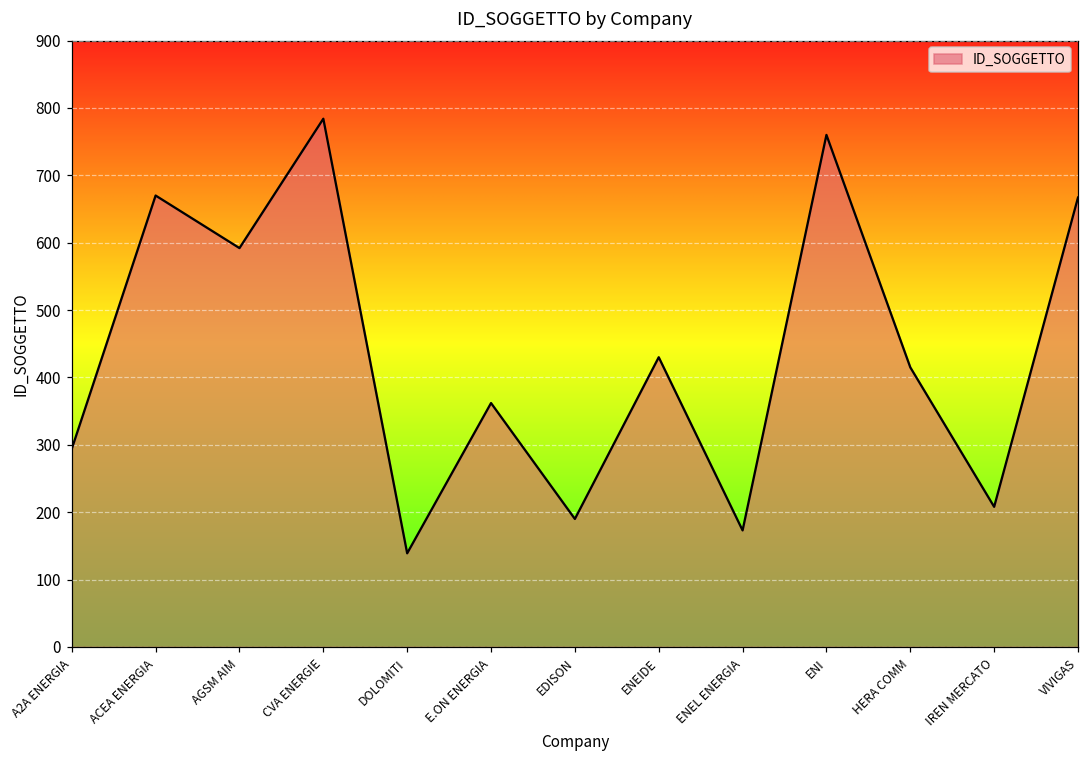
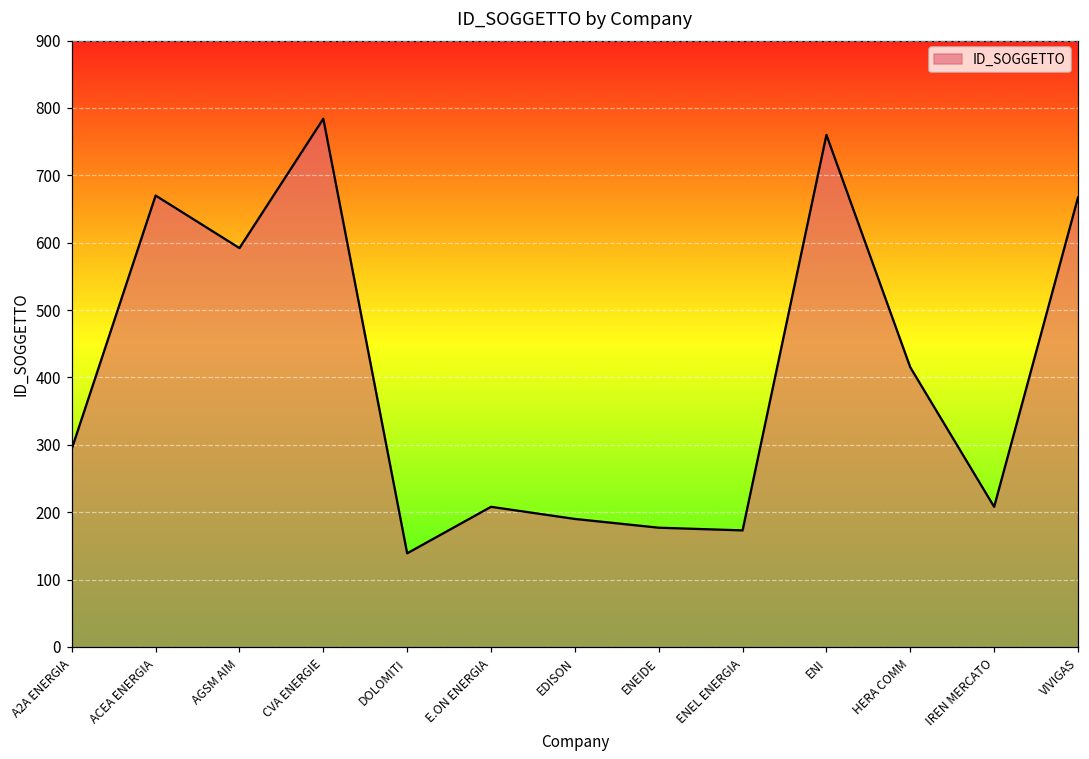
E.ON ENERGIA: 360 -> 210
ENEIDE: 430 -> 180
